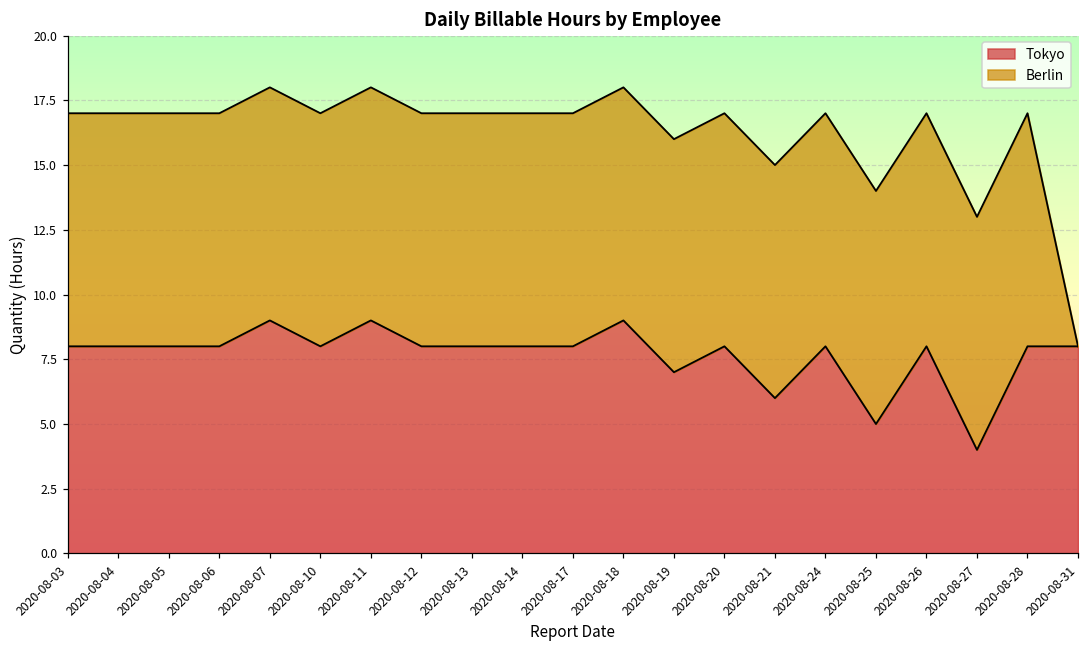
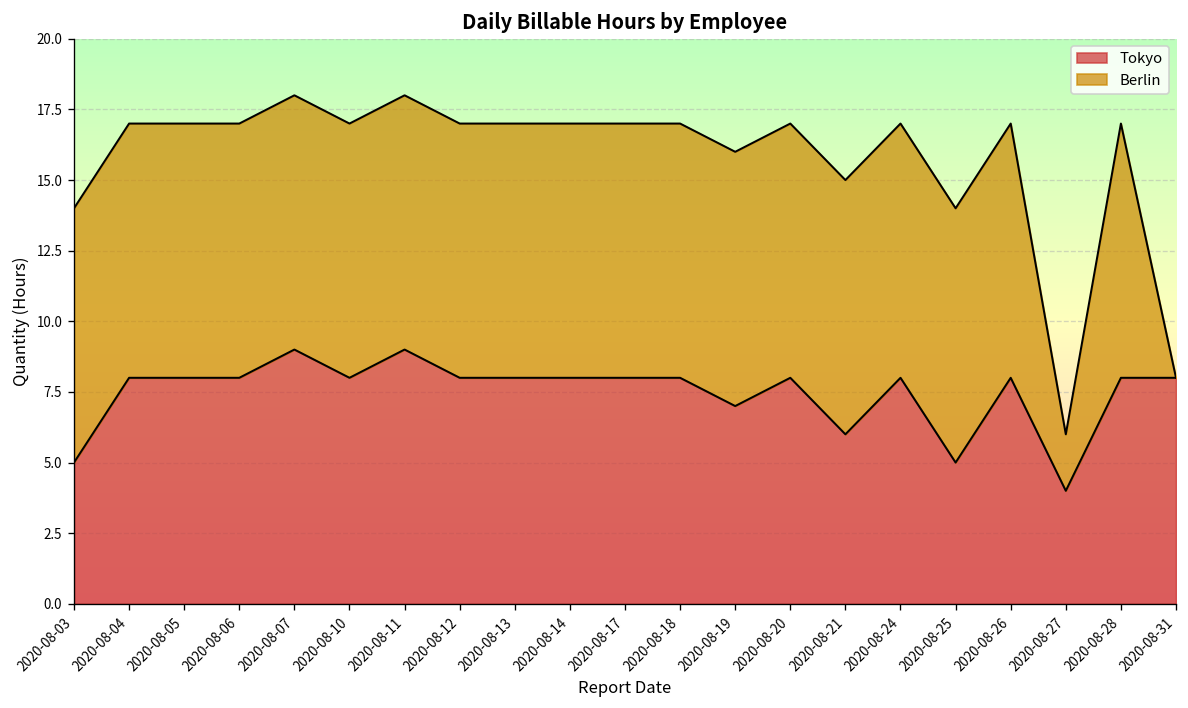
Tokyo, 2020-08-03: 8 -> 5
Tokyo, 2020-08-18: 9 -> 8
Berlin, 2020-08-27: 9 -> 2
